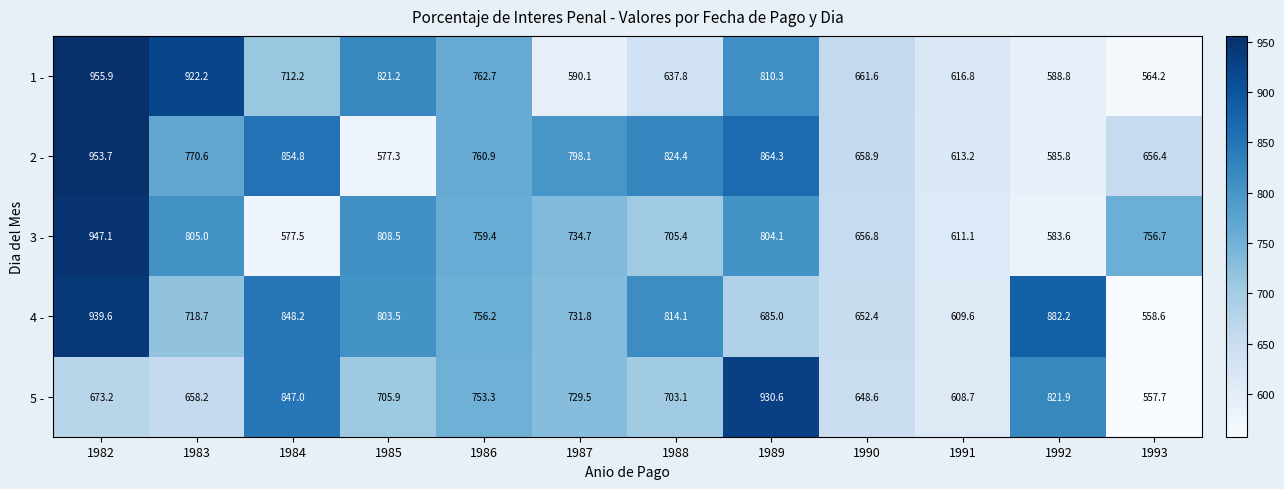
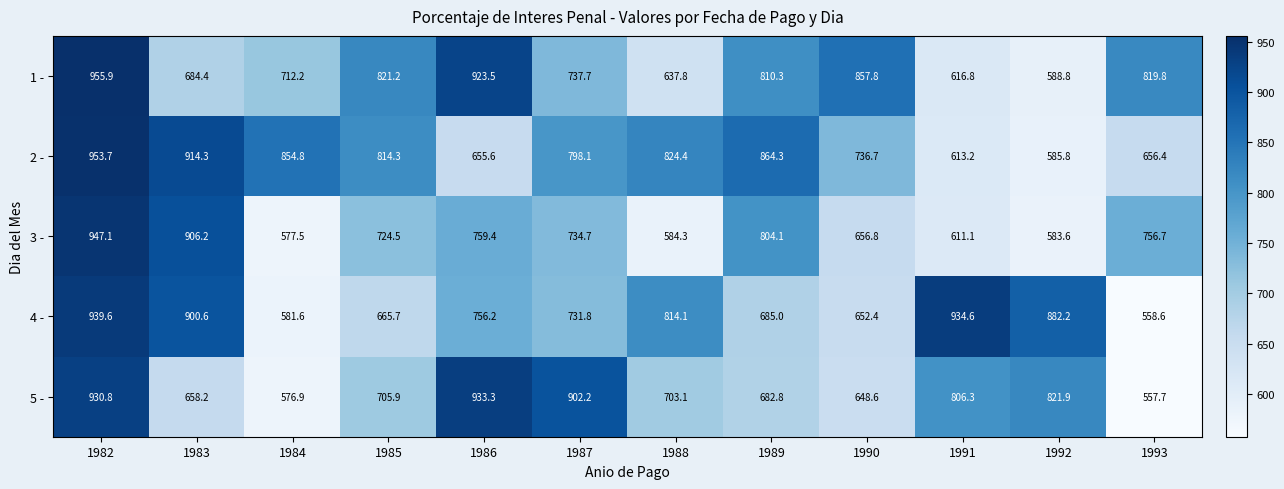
1 -, 1983: 922.2 -> 684.4
1 -, 1986: 762.7 -> 923.5
1 -, 1987: 590.1 -> 737.7
1 -, 1990: 661.6 -> 857.8
1 -, 1993: 564.2 -> 819.8
2 -, 1983: 770.6 -> 914.3
2 -, 1985: 577.3 -> 814.3
2 -, 1986: 760.9 -> 655.6
2 -, 1990: 658.9 -> 736.7
3 -, 1983: 805.0 -> 906.2
3 -, 1985: 808.5 -> 724.5
3 -, 1988: 705.4 -> 584.3
4 -, 1983: 718.7 -> 900.6
4 -, 1984: 848.2 -> 581.6
4 -, 1985: 803.5 -> 665.7
4 -, 1991: 609.6 -> 934.6
5 -, 1982: 673.2 -> 930.8
5 -, 1984: 847.0 -> 576.9
5 -, 1986: 753.3 -> 933.3
5 -, 1987: 729.5 -> 902.2
5 -, 1989: 930.6 -> 682.8
5 -, 1991: 608.7 -> 806.3
